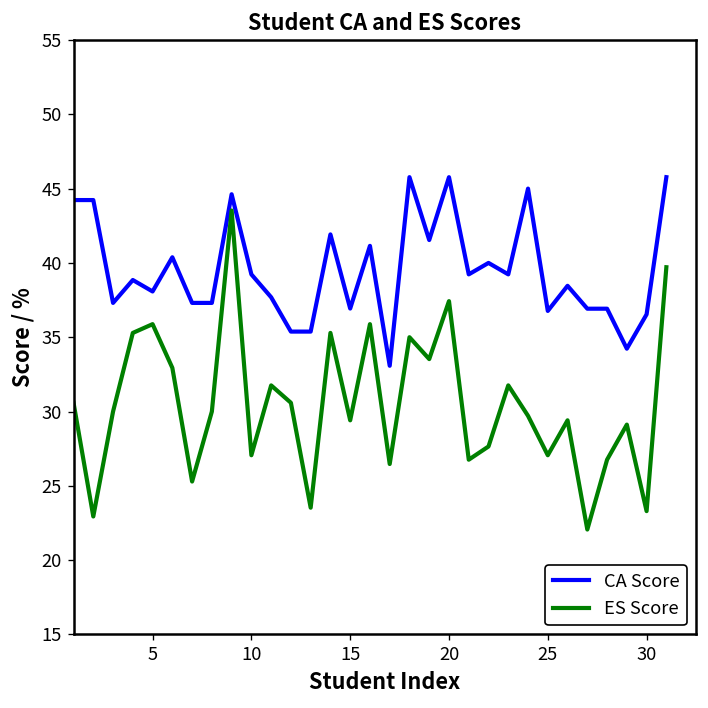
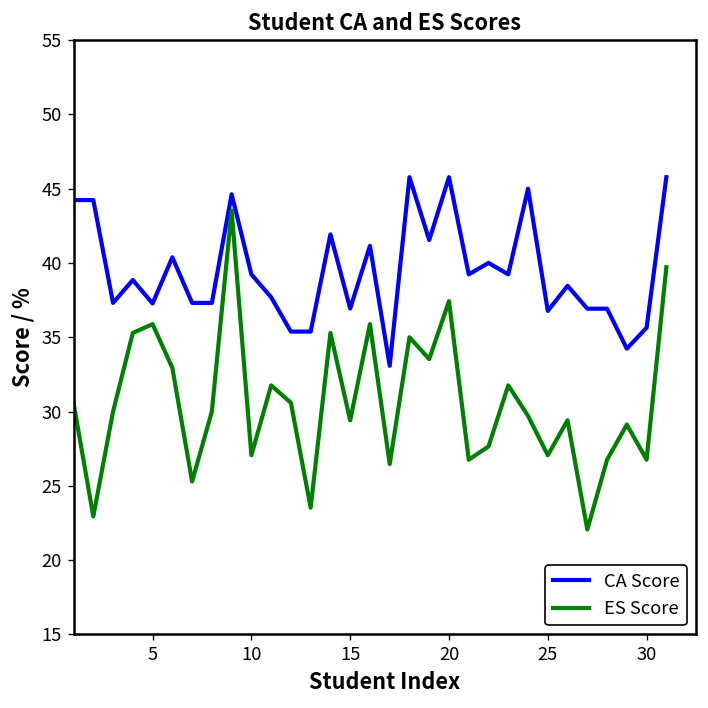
CA Score, 5: 38.1 -> 37.3
CA Score, 30: 36.5 -> 35.6
ES Score, 30: 23.3 -> 26.8
